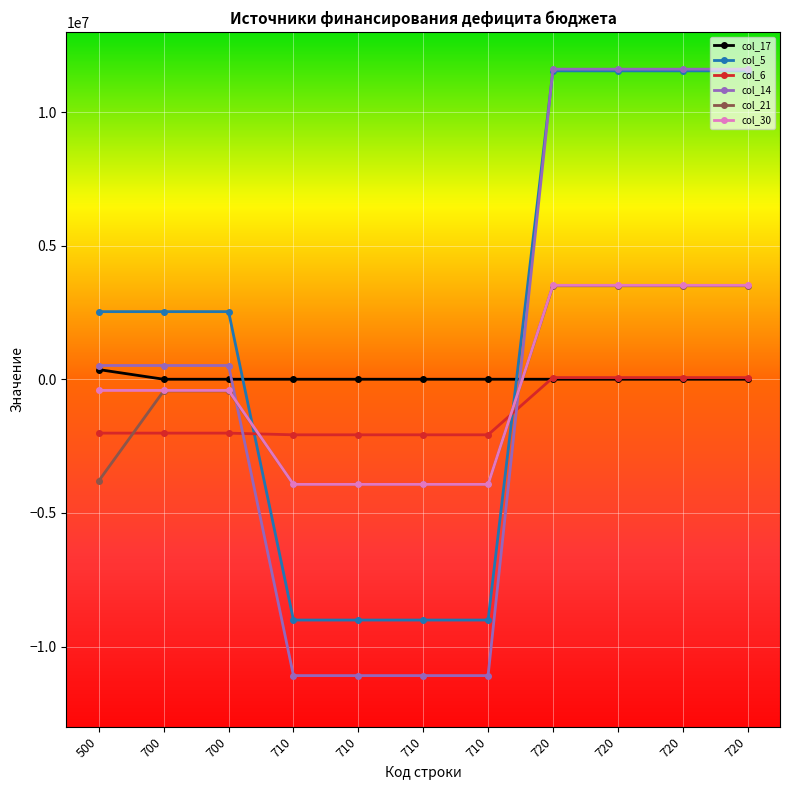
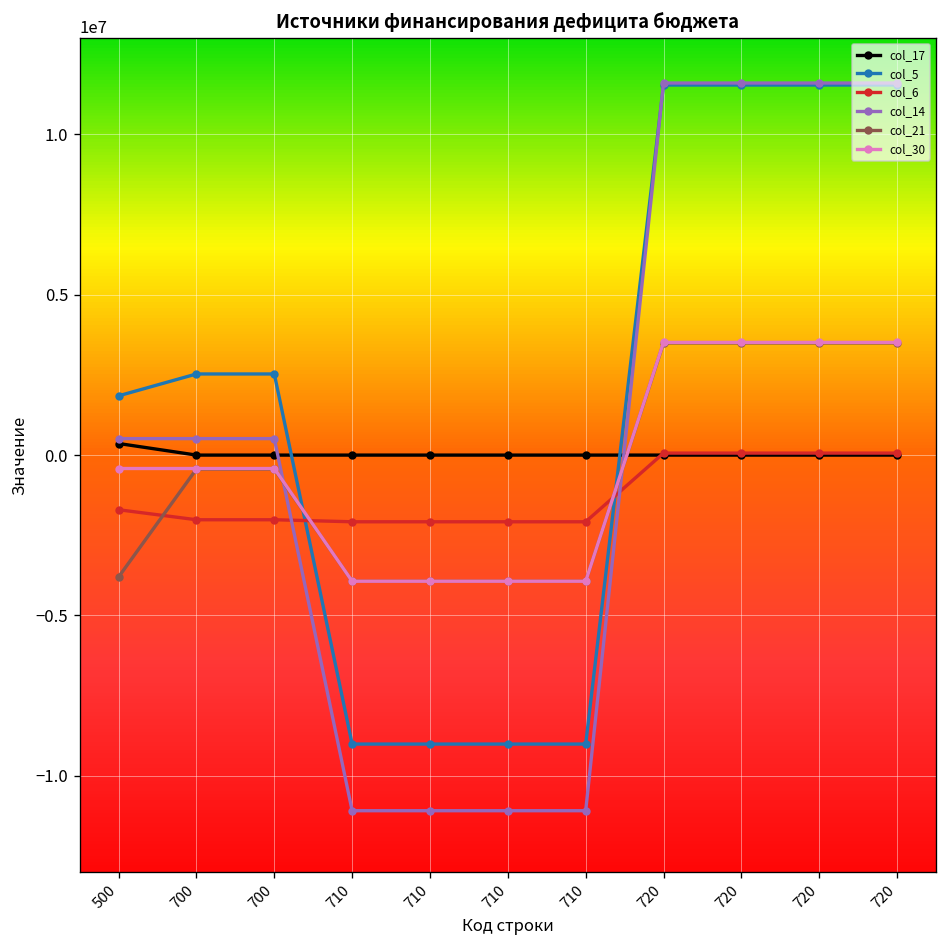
col_5, 500: 2500000 -> 1800000
col_6, 500: -2000000 -> -1700000
